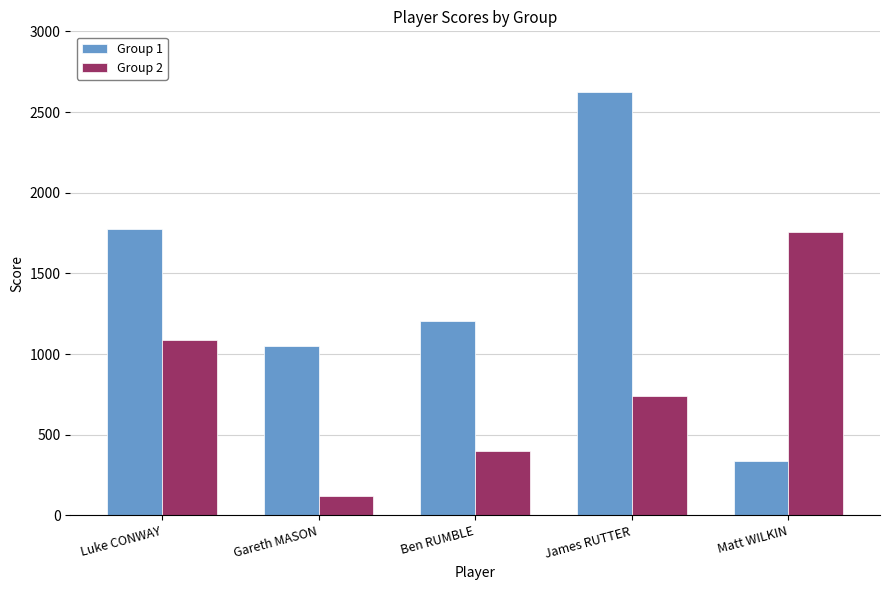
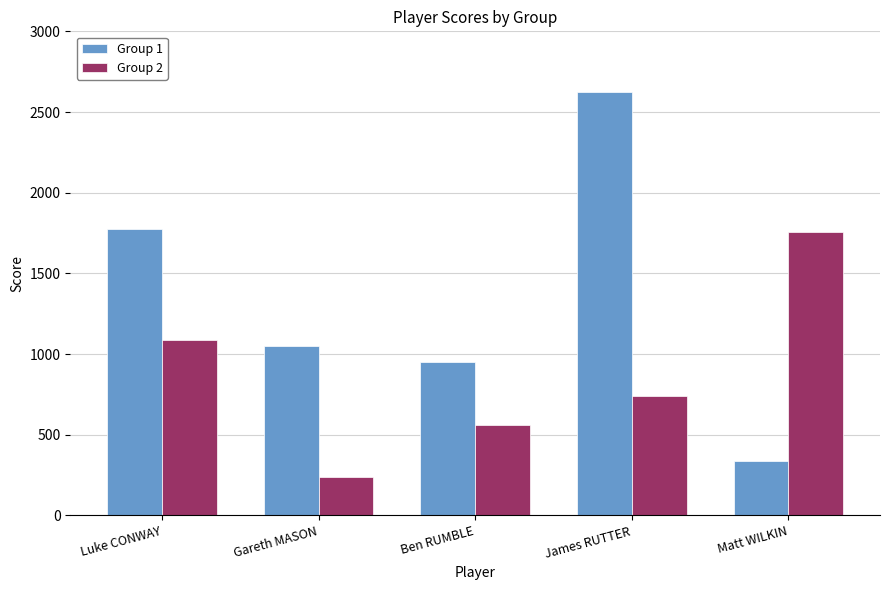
Group 2, Gareth MASON: 120 -> 240
Group 1, Ben RUMBLE: 1210 -> 950
Group 2, Ben RUMBLE: 400 -> 560
